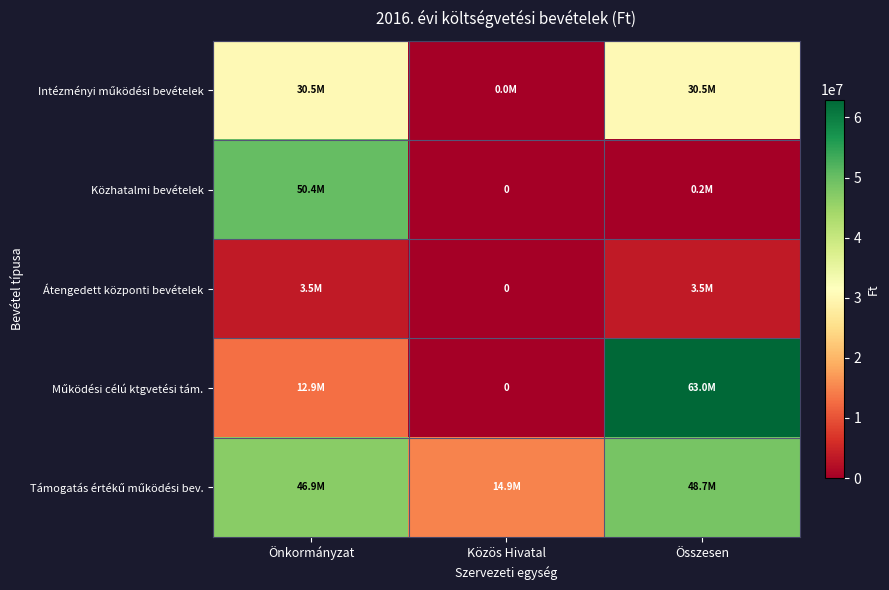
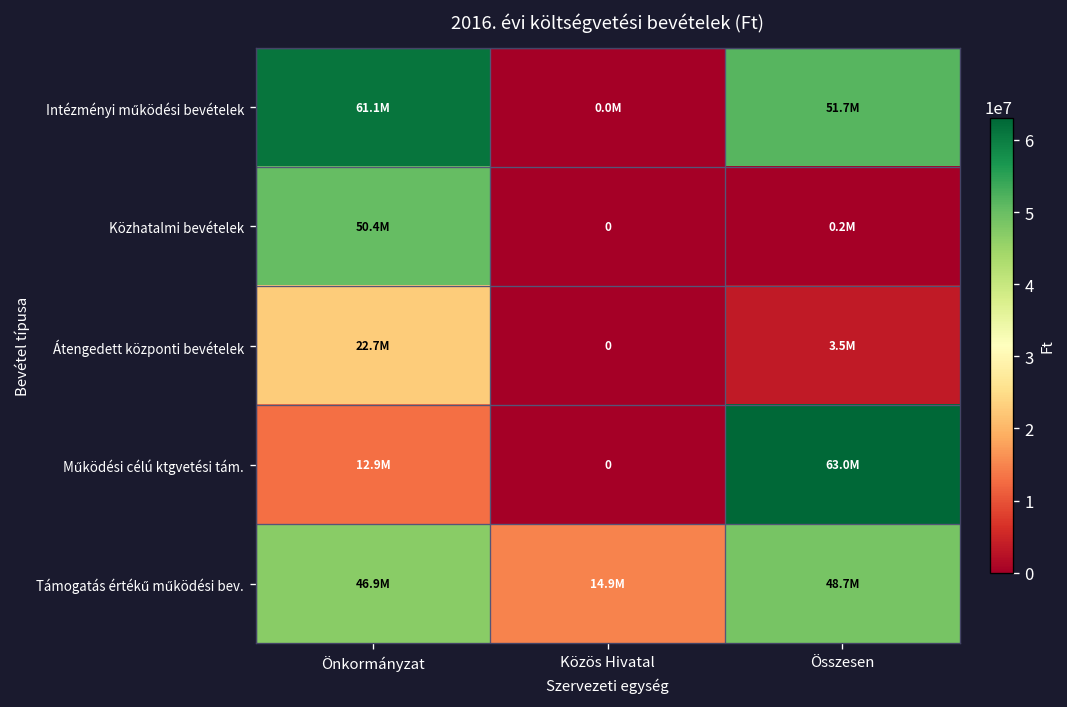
Intézményi működési bevételek, Önkormányzat: 30.5M -> 61.1M
Intézményi működési bevételek, Összesen: 30.5M -> 51.7M
Átengedett központi bevételek, Önkormányzat: 3.5M -> 22.7M
